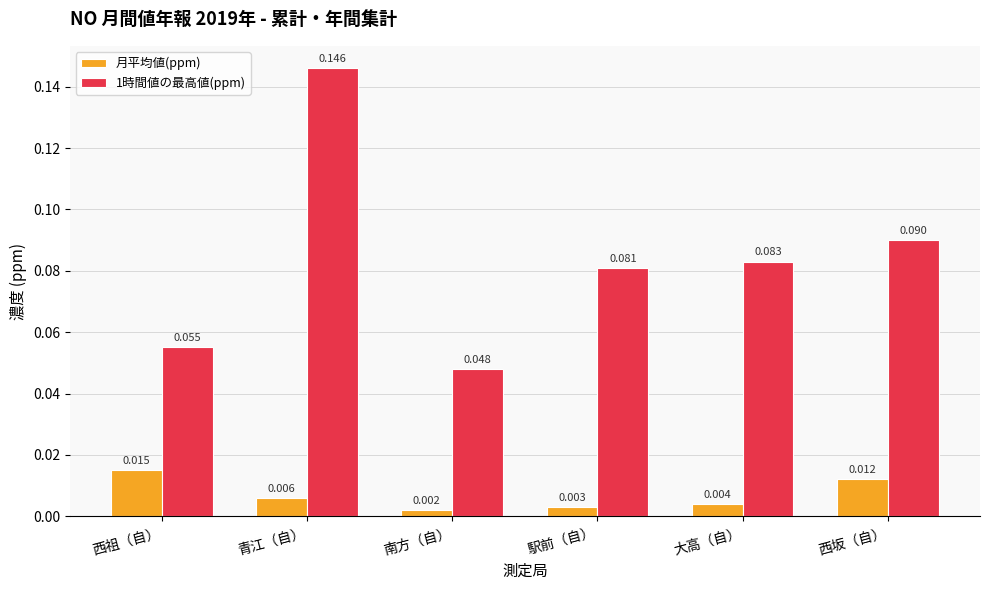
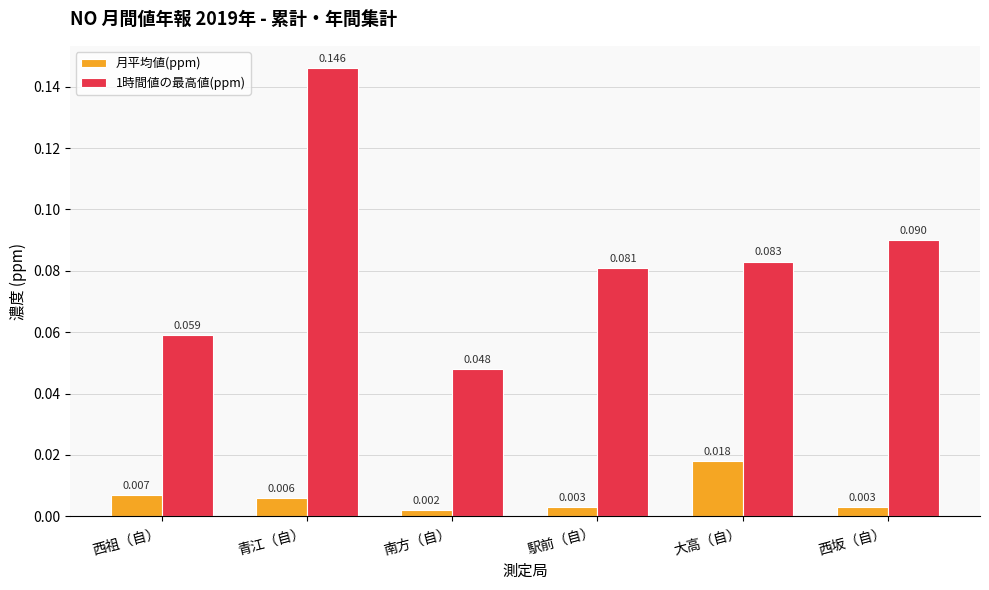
月平均値(ppm), 西祖（自）: 0.015 -> 0.007
1時間値の最高値(ppm), 西祖（自）: 0.055 -> 0.059
月平均値(ppm), 大高（自）: 0.004 -> 0.018
月平均値(ppm), 西坂（自）: 0.012 -> 0.003
